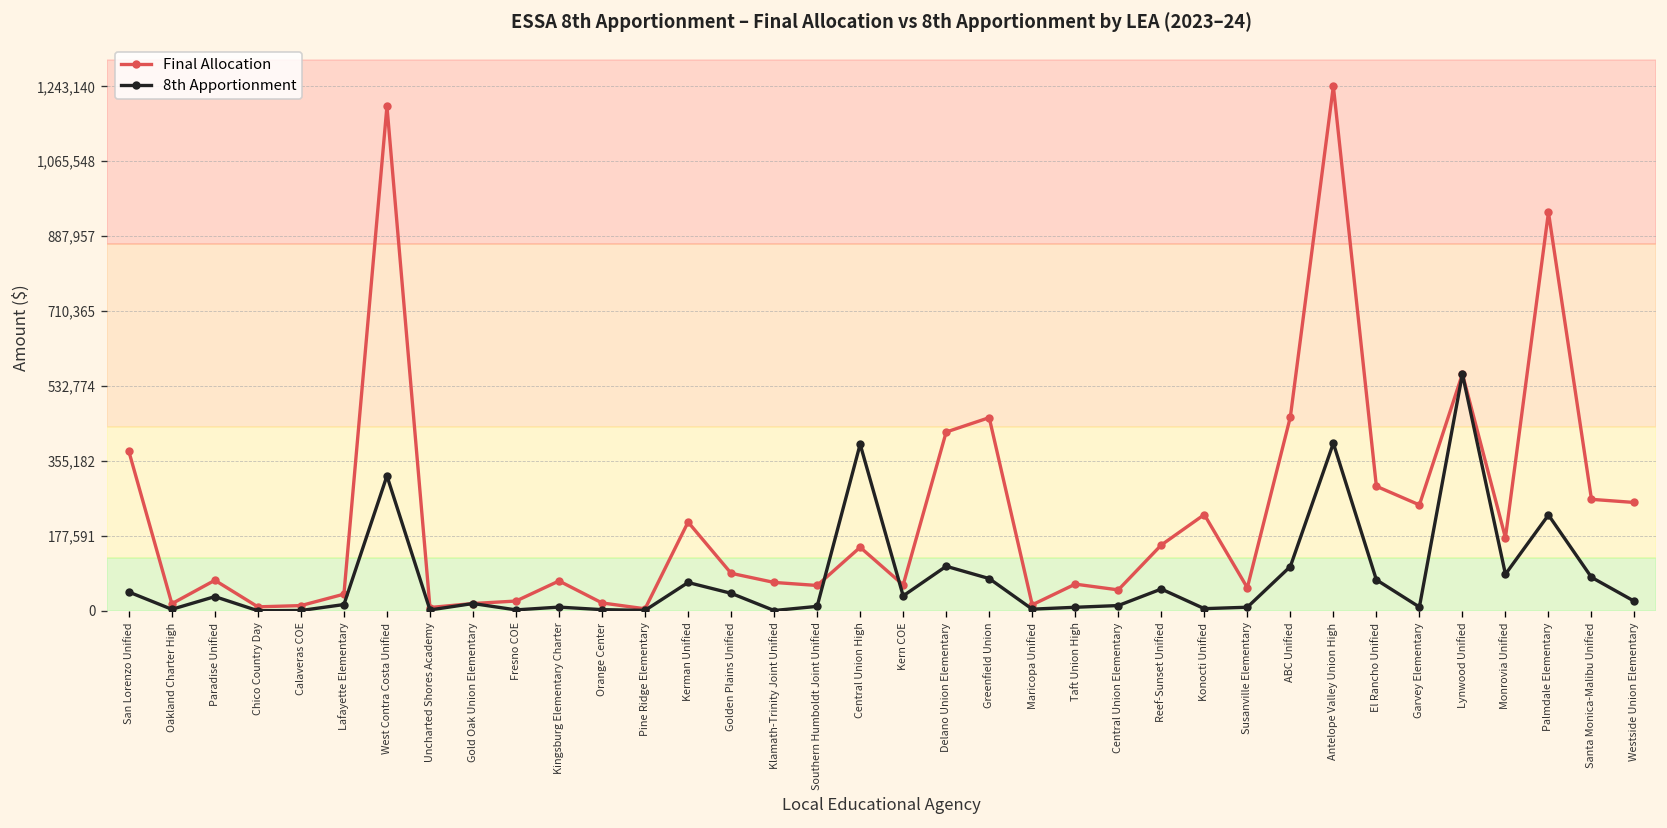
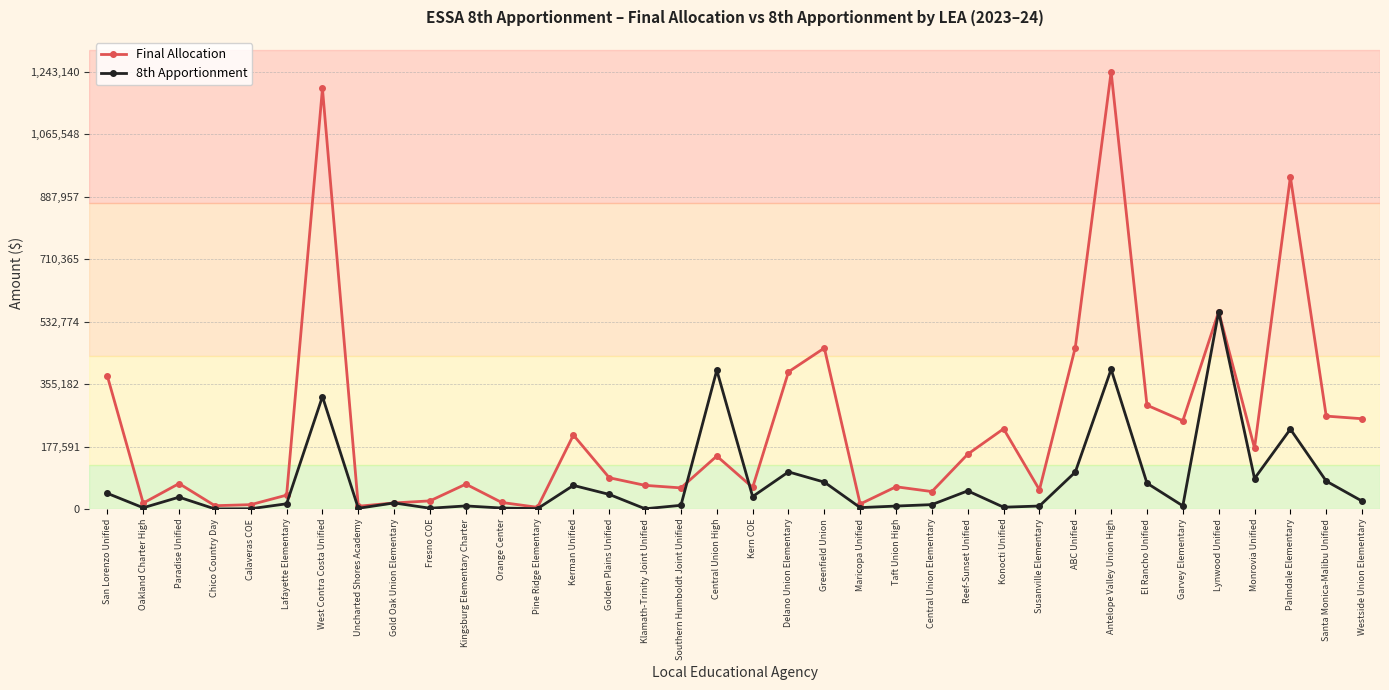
Final Allocation, Delano Union Elementary: 420,000 -> 390,000
